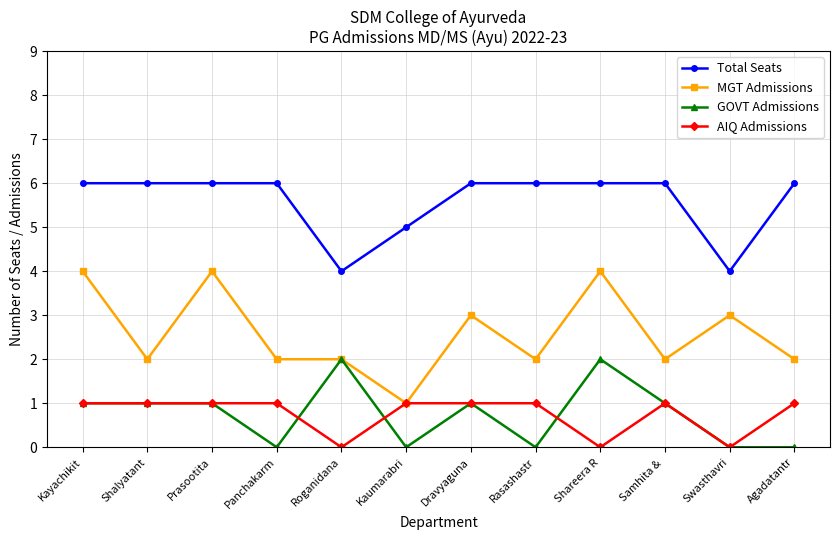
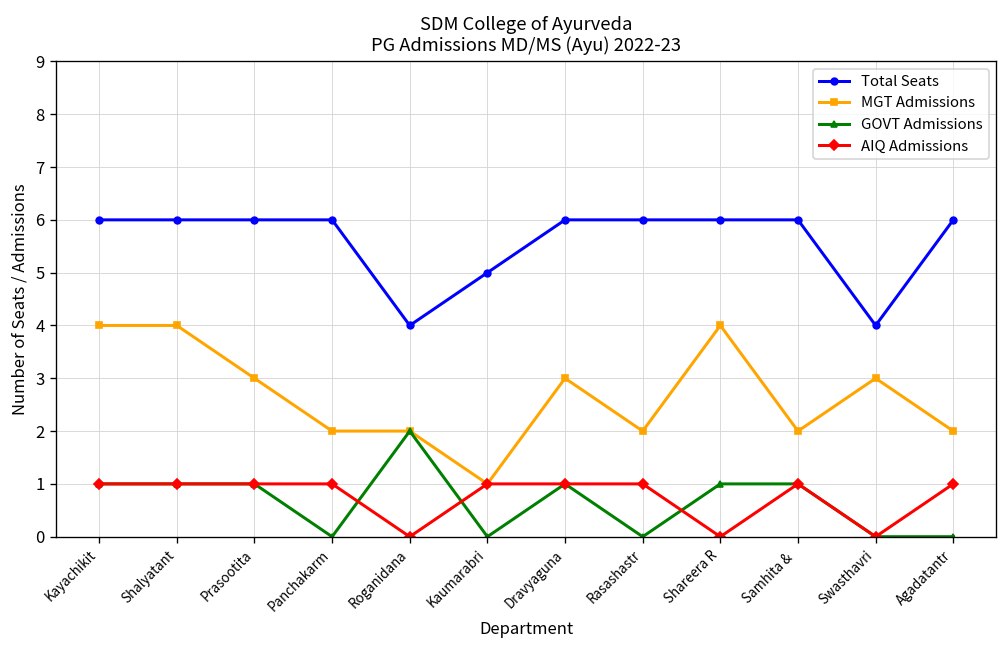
MGT Admissions, Shalyatant: 2 -> 4
MGT Admissions, Prasootita: 4 -> 3
GOVT Admissions, Shareera R: 2 -> 1
